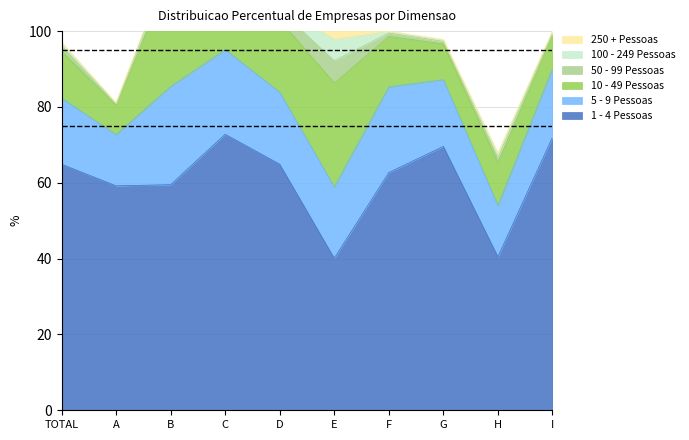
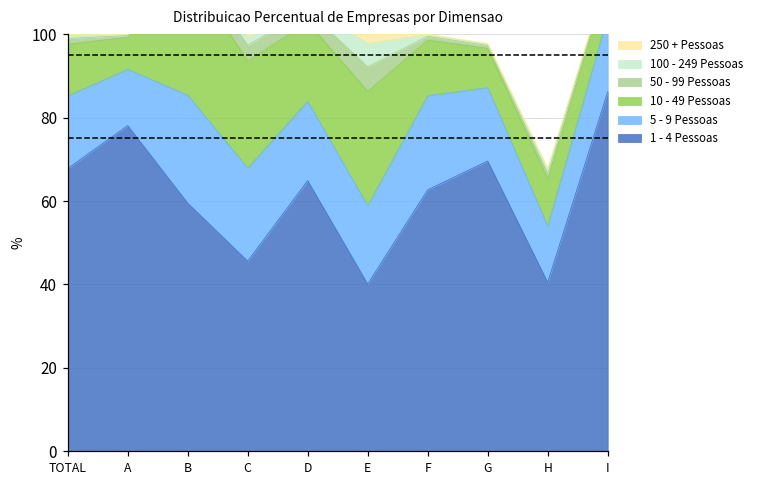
1 - 4 Pessoas, TOTAL: 65 -> 68
1 - 4 Pessoas, A: 59 -> 78
1 - 4 Pessoas, C: 73 -> 46
1 - 4 Pessoas, I: 72 -> 86
